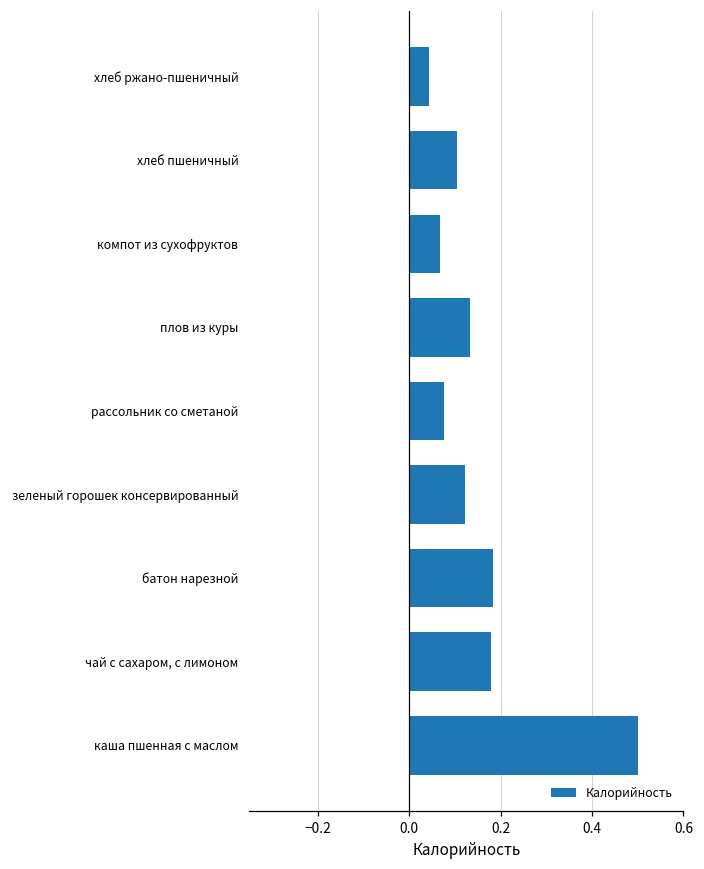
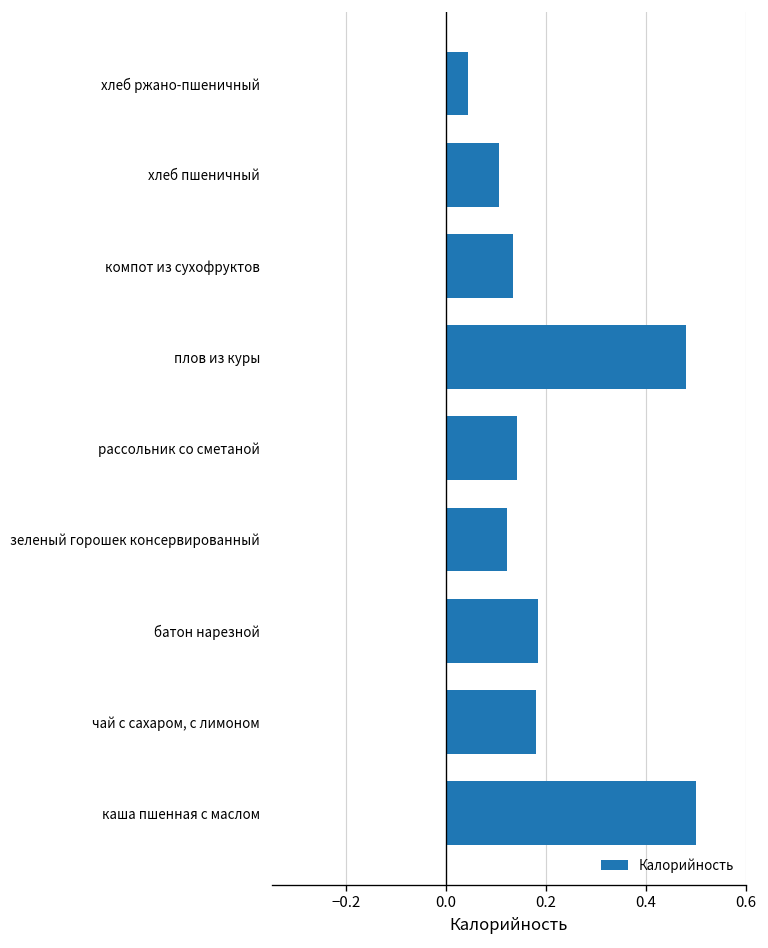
компот из сухофруктов: 0.07 -> 0.13
плов из куры: 0.13 -> 0.48
рассольник со сметаной: 0.08 -> 0.14
